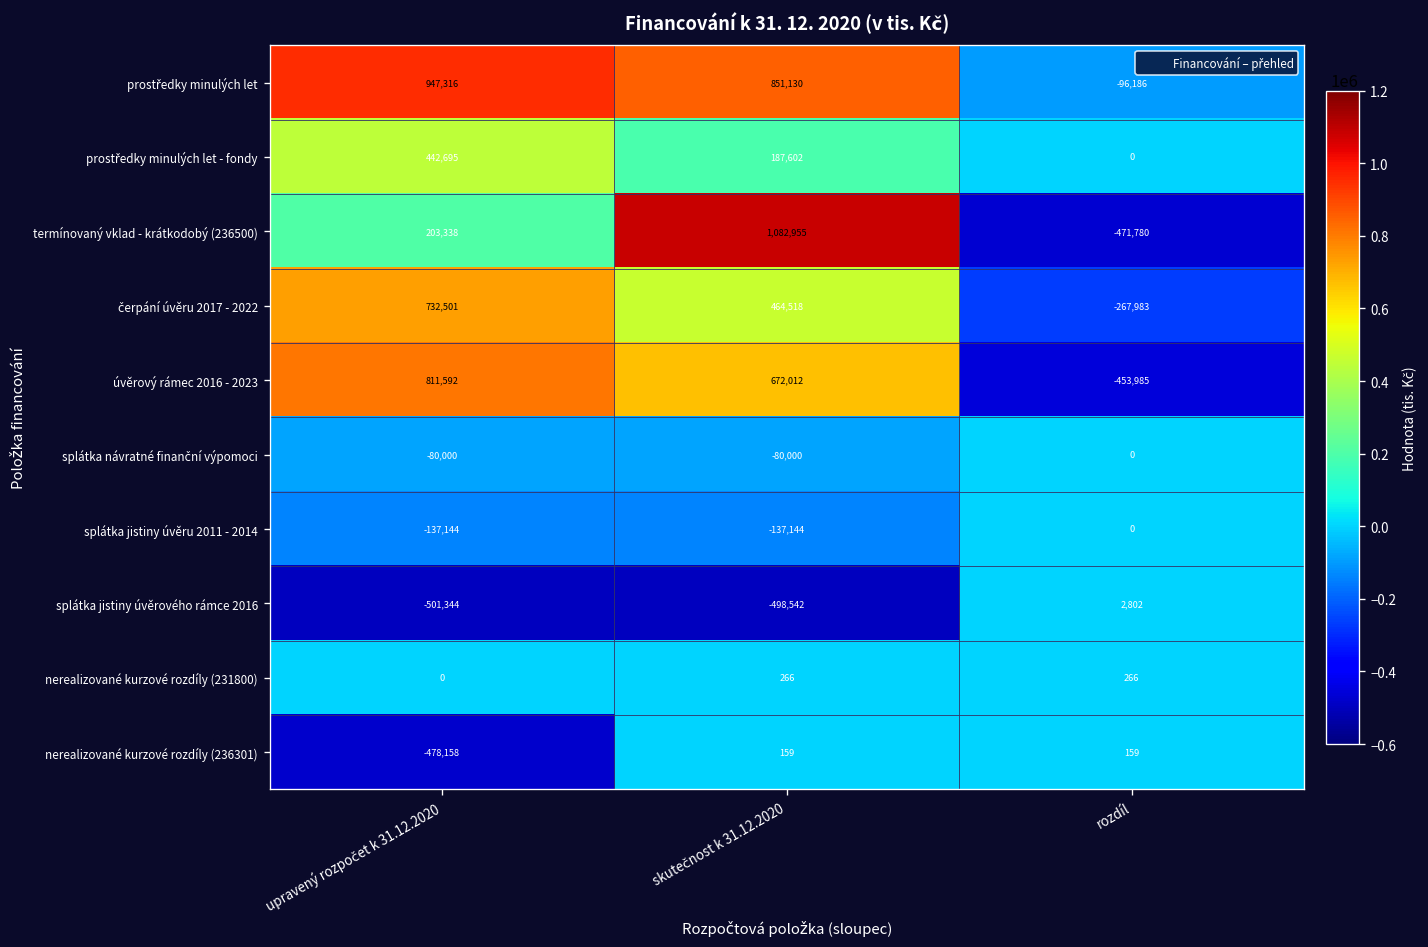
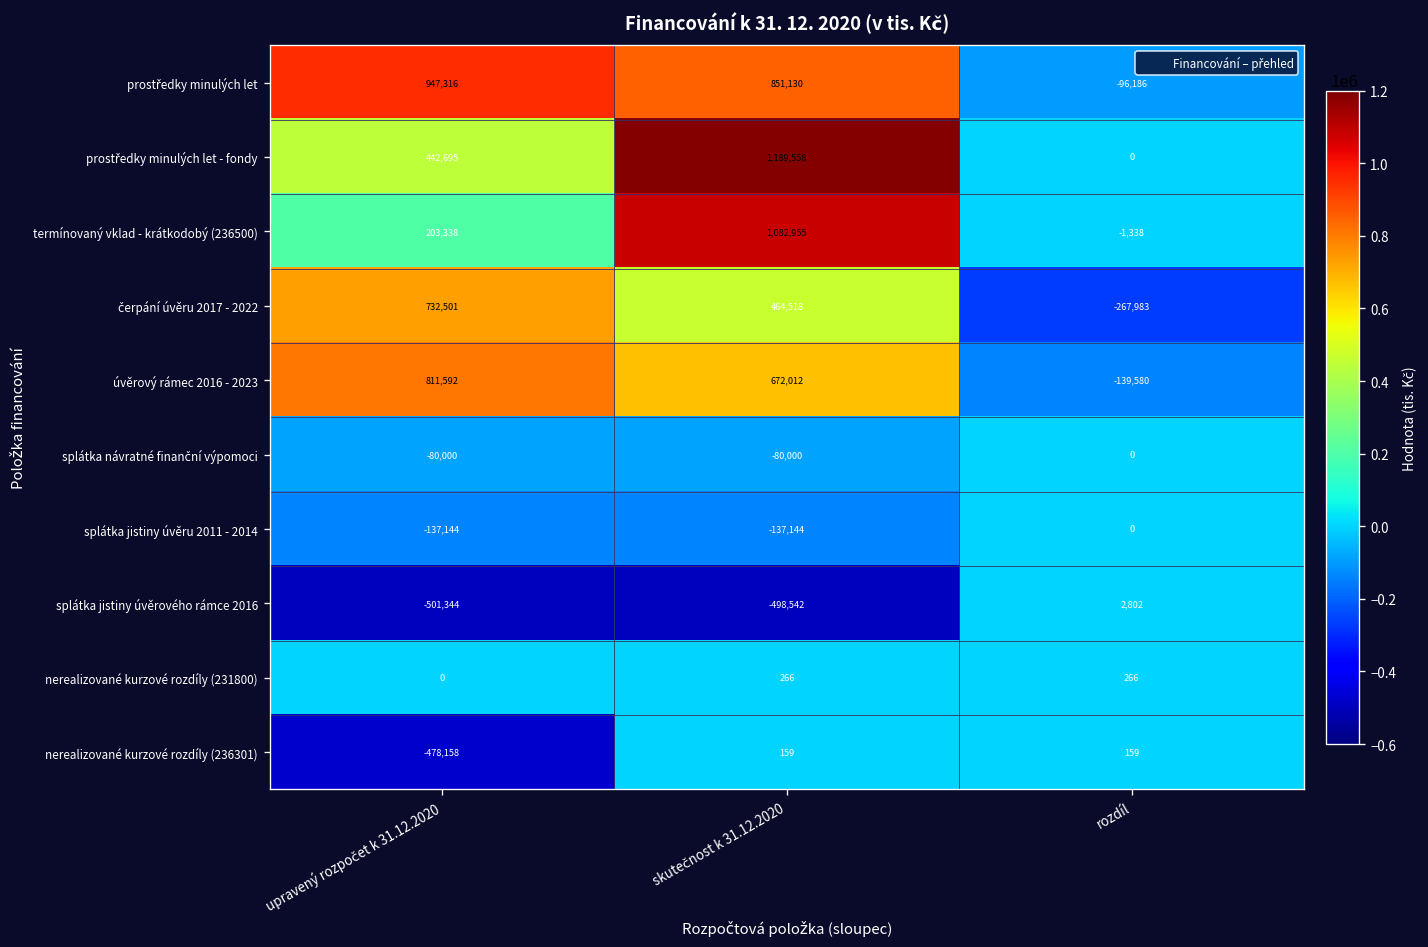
prostředky minulých let - fondy, skutečnost k 31.12.2020: 187,602 -> 1,189,558
termínovaný vklad - krátkodobý (236500), rozdíl: -471,780 -> -1,338
úvěrový rámec 2016 - 2023, rozdíl: -453,985 -> -139,580
